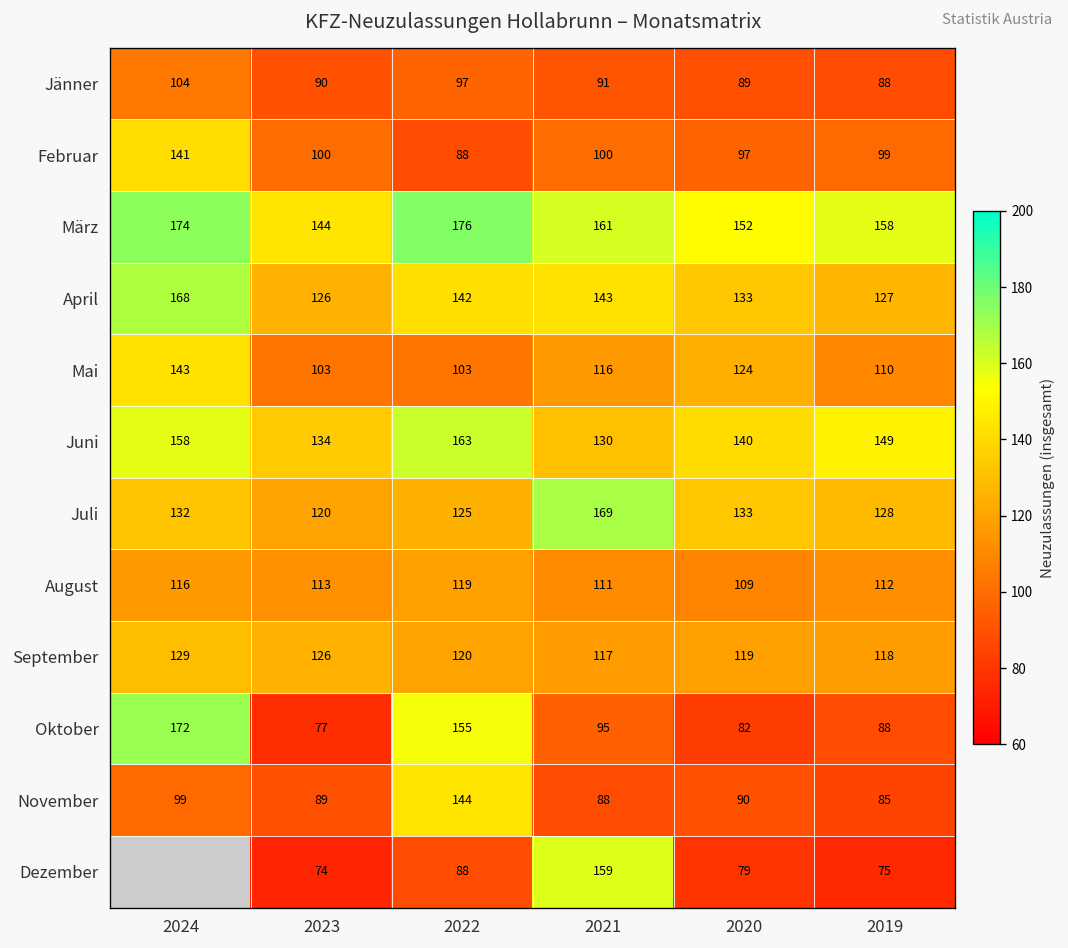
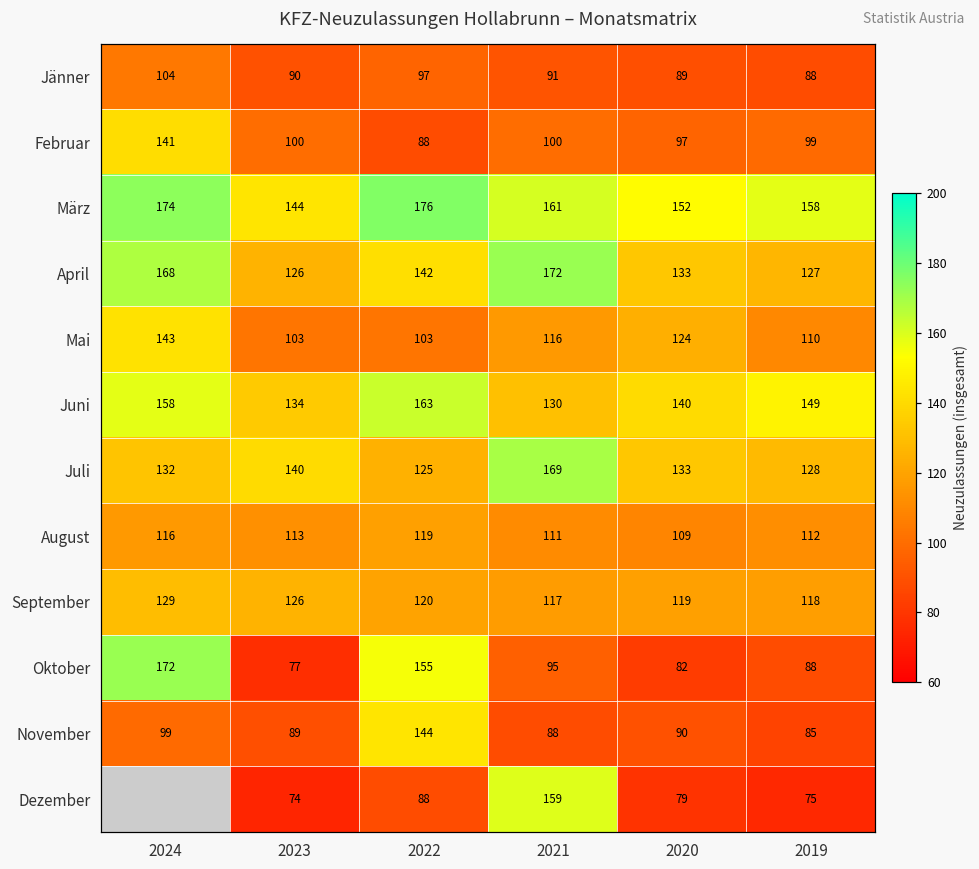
April, 2021: 143 -> 172
Juli, 2023: 120 -> 140
